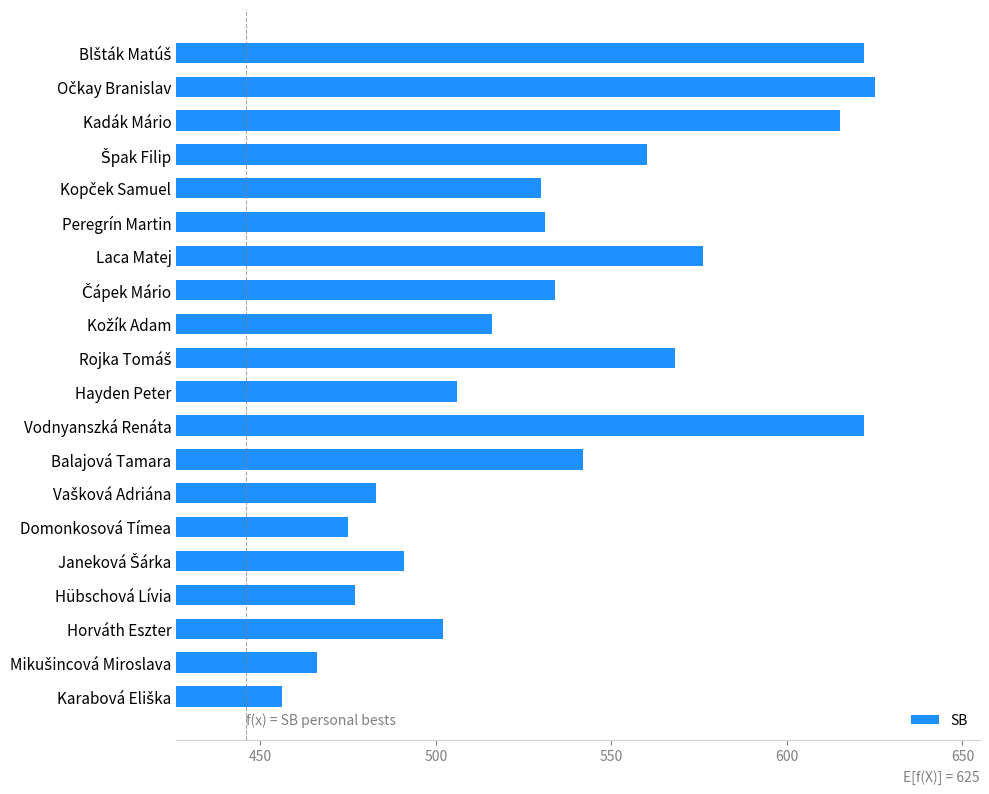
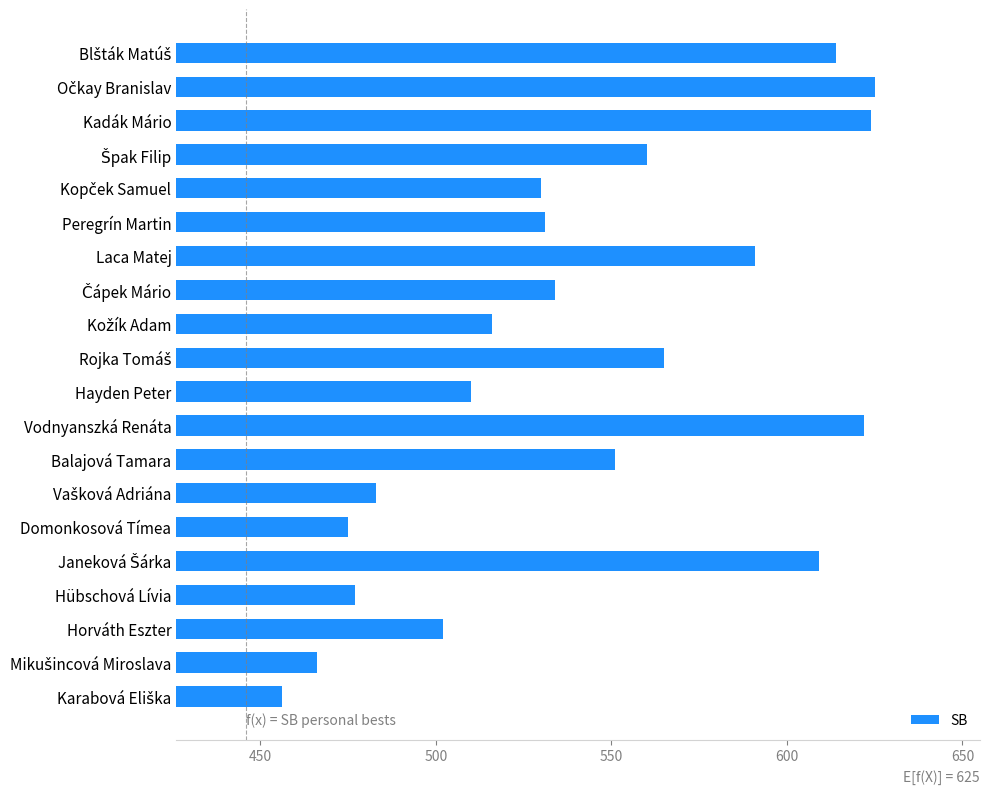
Blšták Matúš: 622 -> 614
Kadák Mário: 615 -> 624
Laca Matej: 576 -> 591
Rojka Tomáš: 568 -> 565
Hayden Peter: 506 -> 510
Balajová Tamara: 542 -> 551
Janeková Šárka: 491 -> 609
